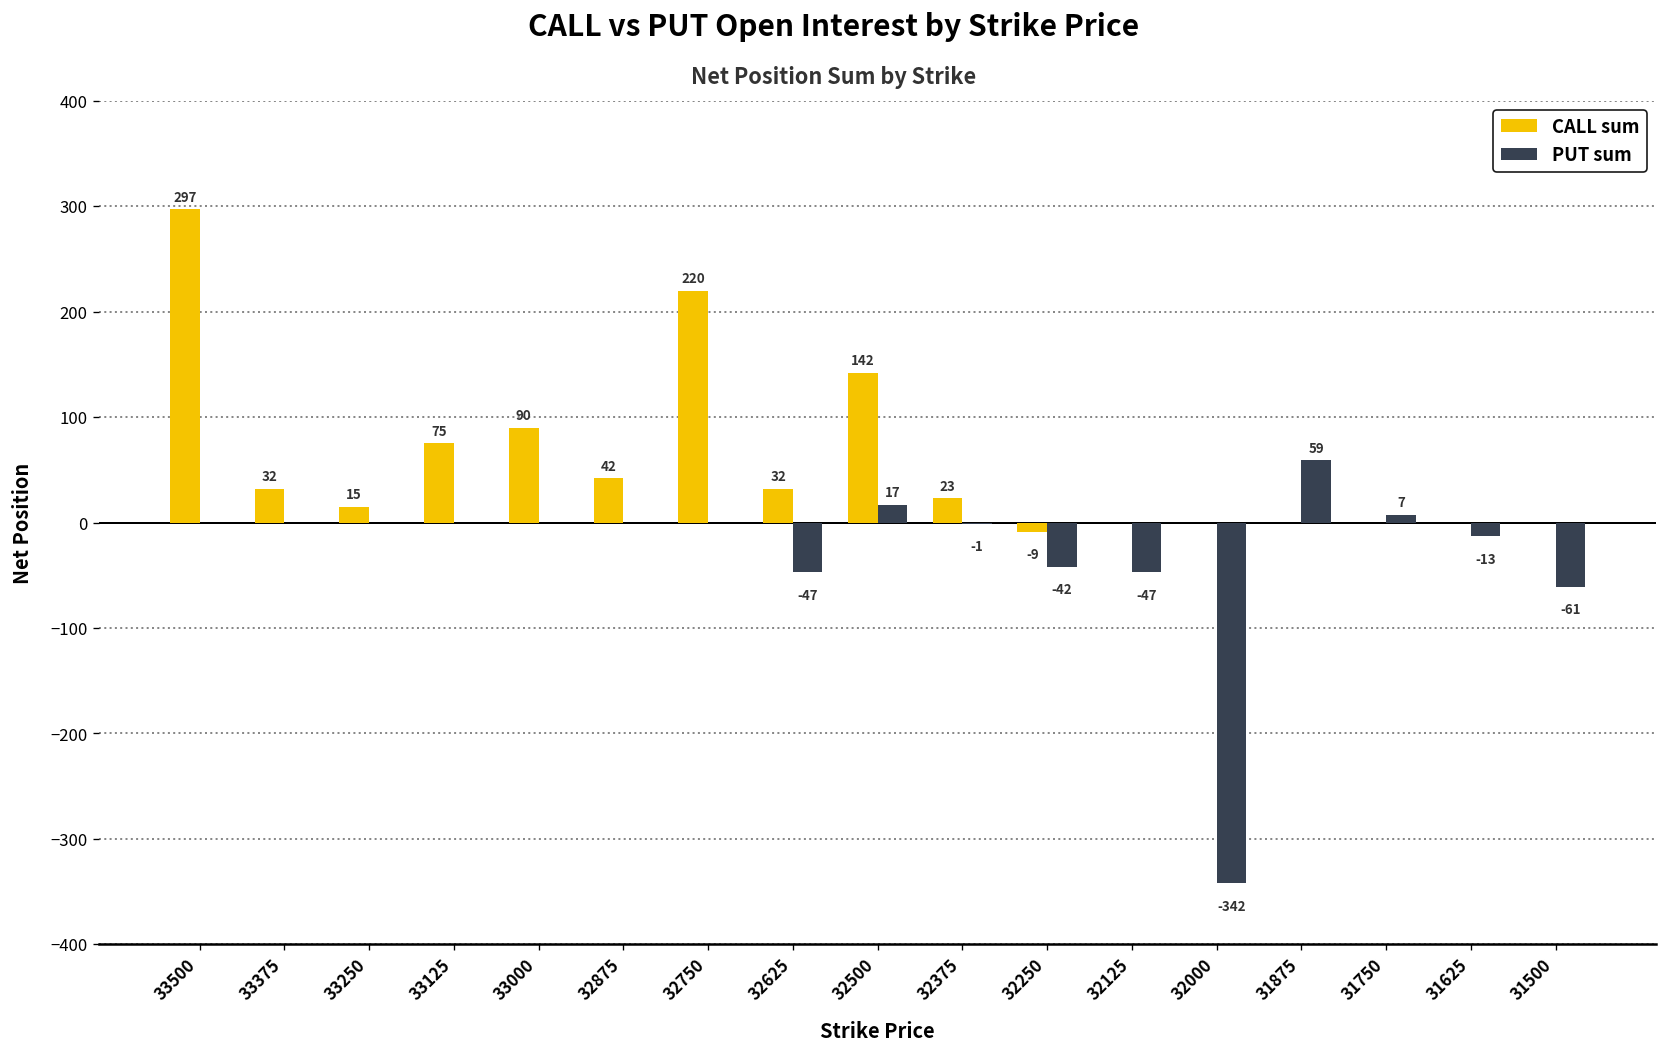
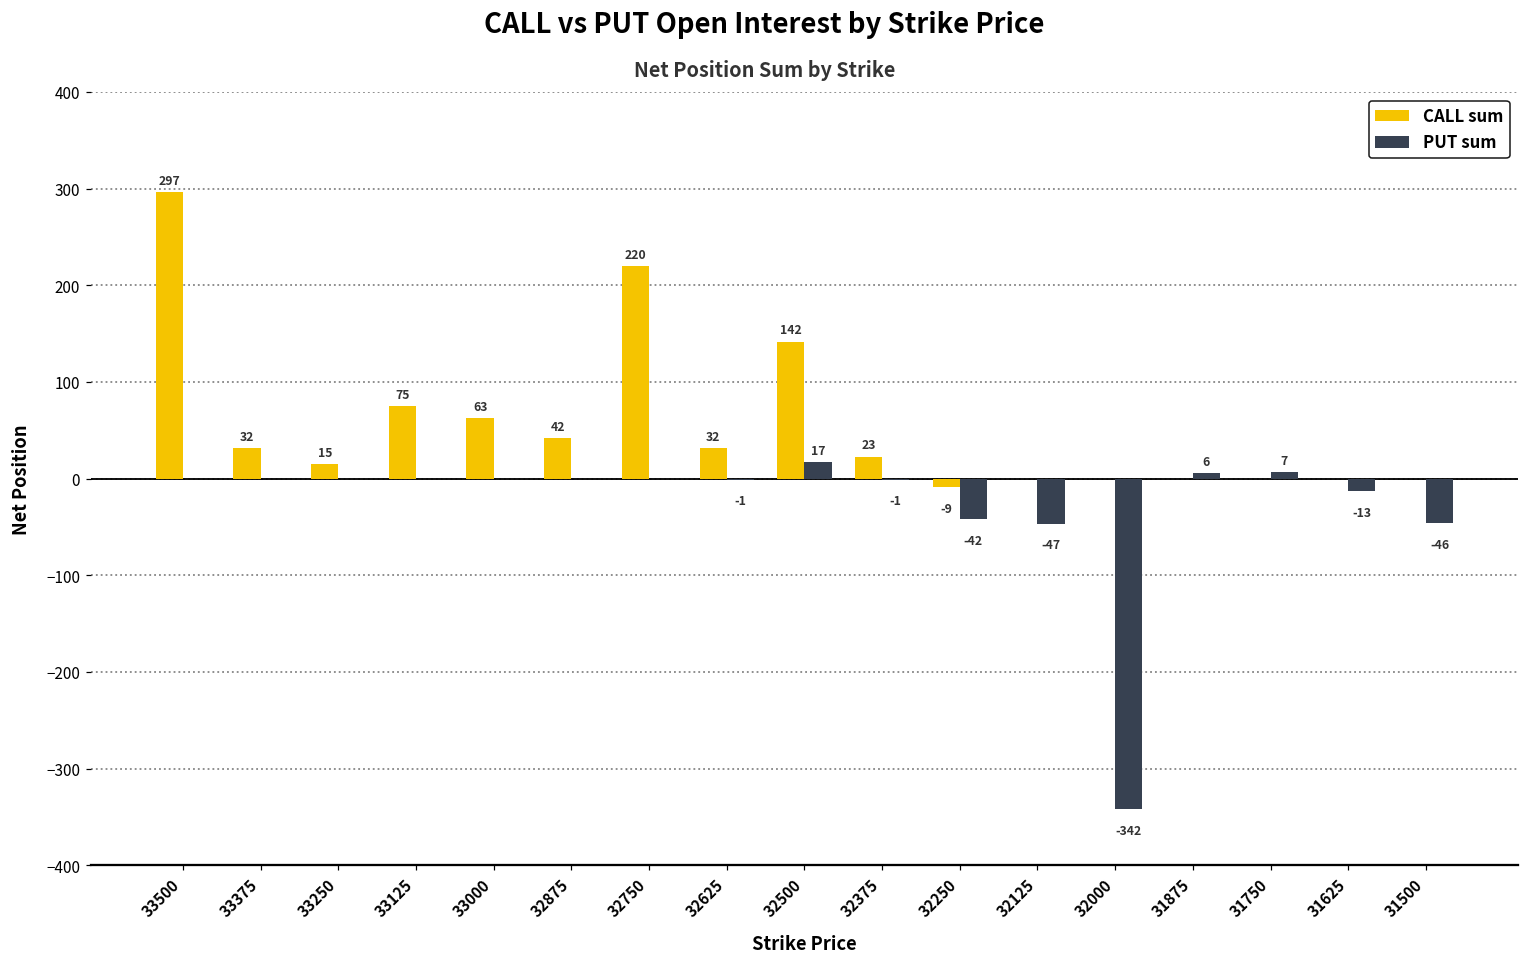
CALL sum, 33000: 90 -> 63
PUT sum, 32625: -47 -> -1
PUT sum, 31875: 59 -> 6
PUT sum, 31500: -61 -> -46
